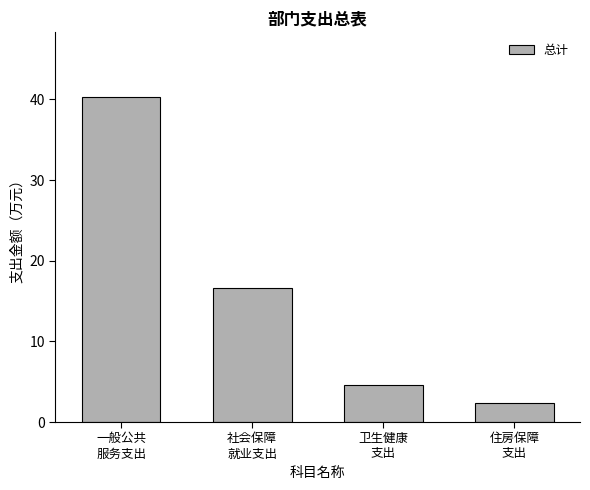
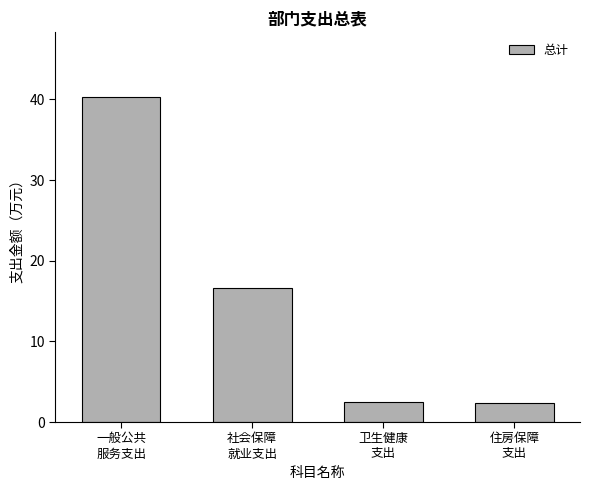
卫生健康 支出: 5 -> 3
